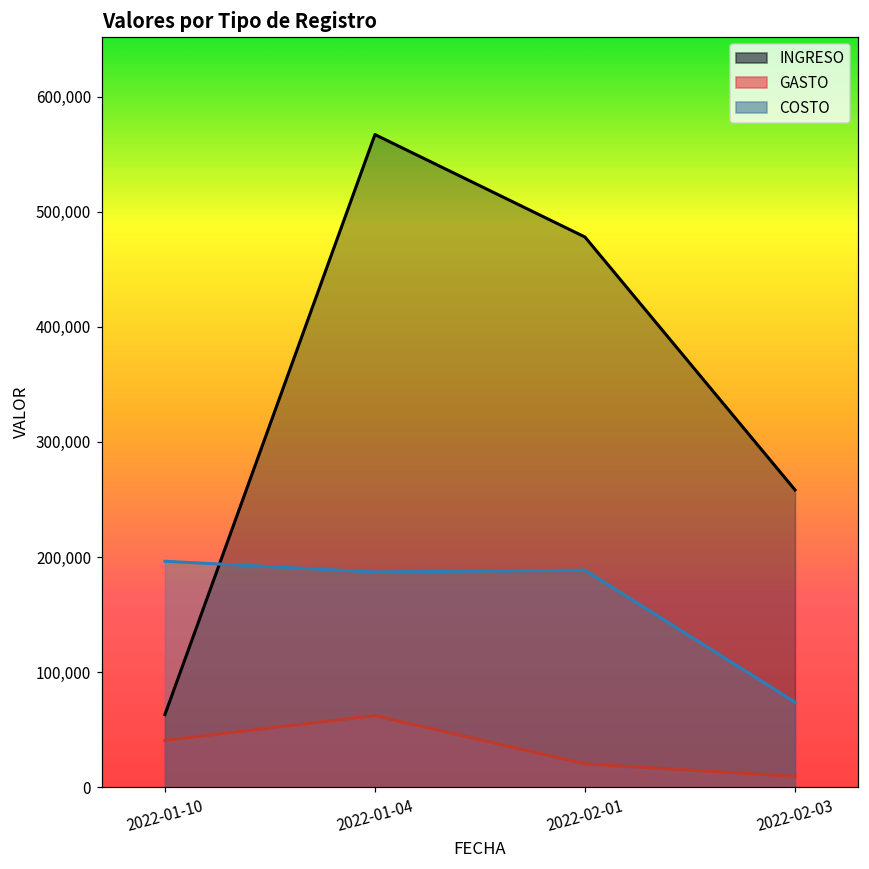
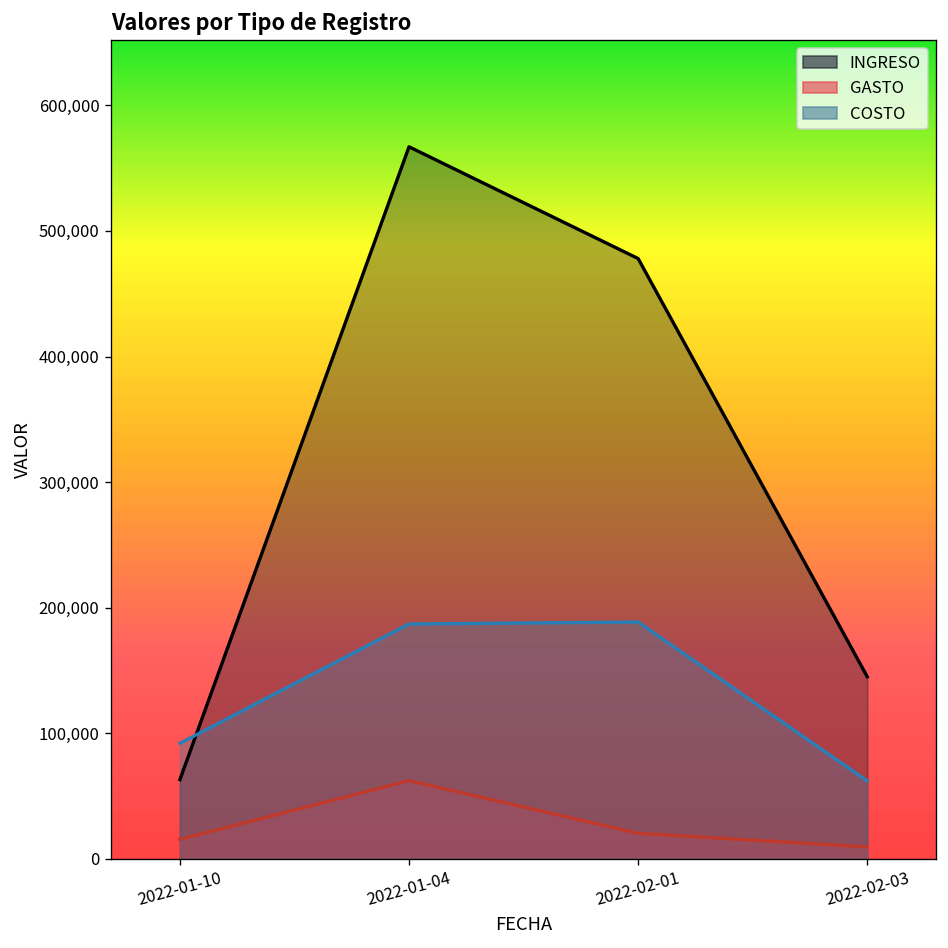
GASTO, 2022-01-10: 41,000 -> 16,000
COSTO, 2022-01-10: 196,000 -> 92,000
INGRESO, 2022-02-03: 258,000 -> 145,000
COSTO, 2022-02-03: 74,000 -> 62,000
